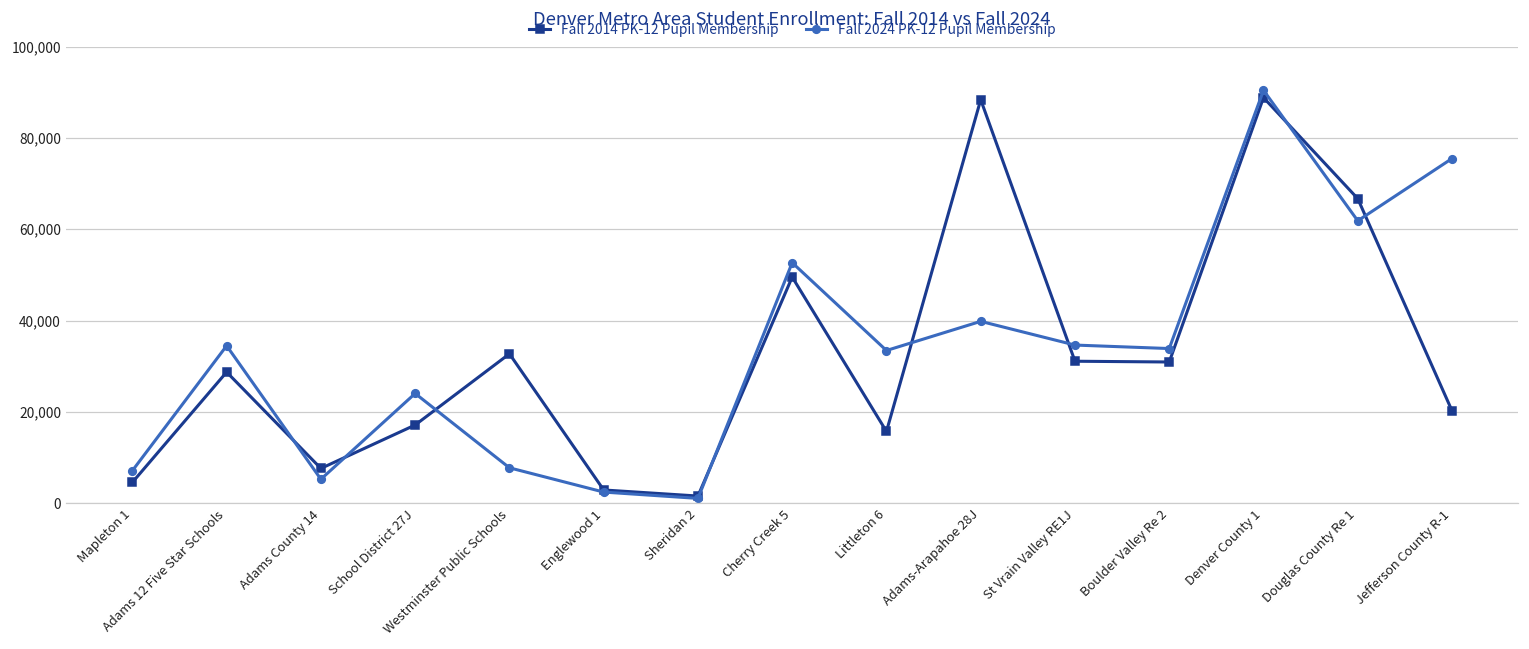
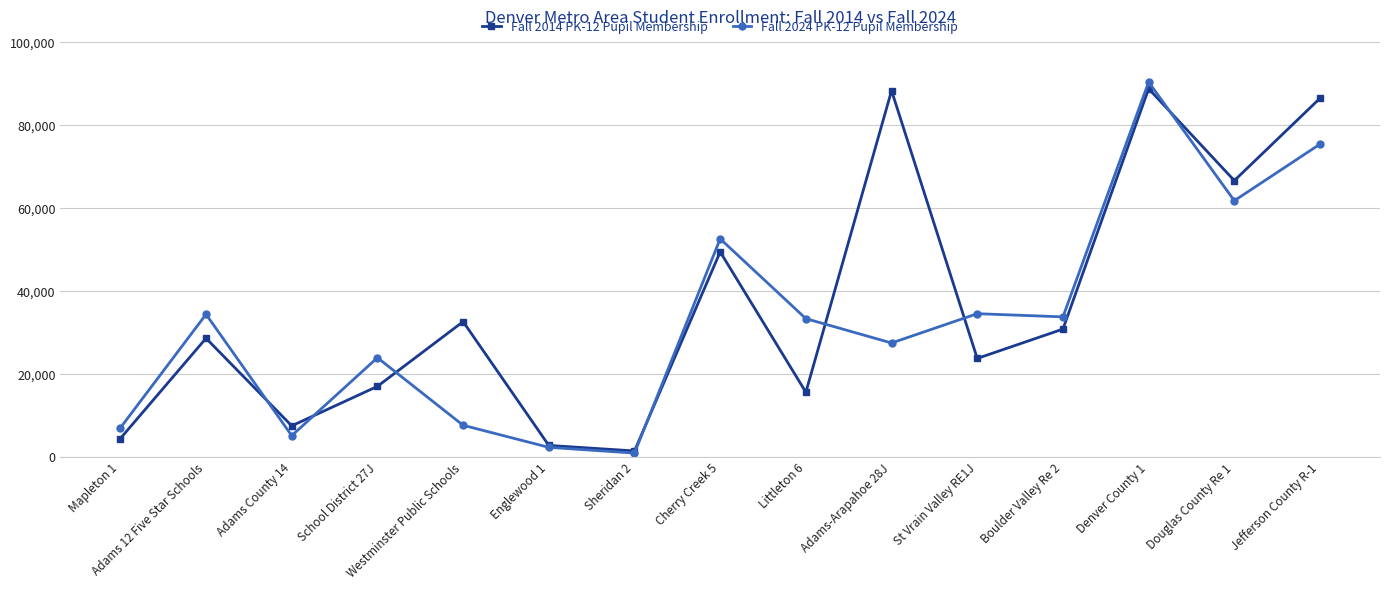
Fall 2024 PK-12 Pupil Membership, Adams-Arapahoe 28J: 40,000 -> 28,000
Fall 2014 PK-12 Pupil Membership, St Vrain Valley RE1J: 31,000 -> 24,000
Fall 2014 PK-12 Pupil Membership, Jefferson County R-1: 20,000 -> 87,000
